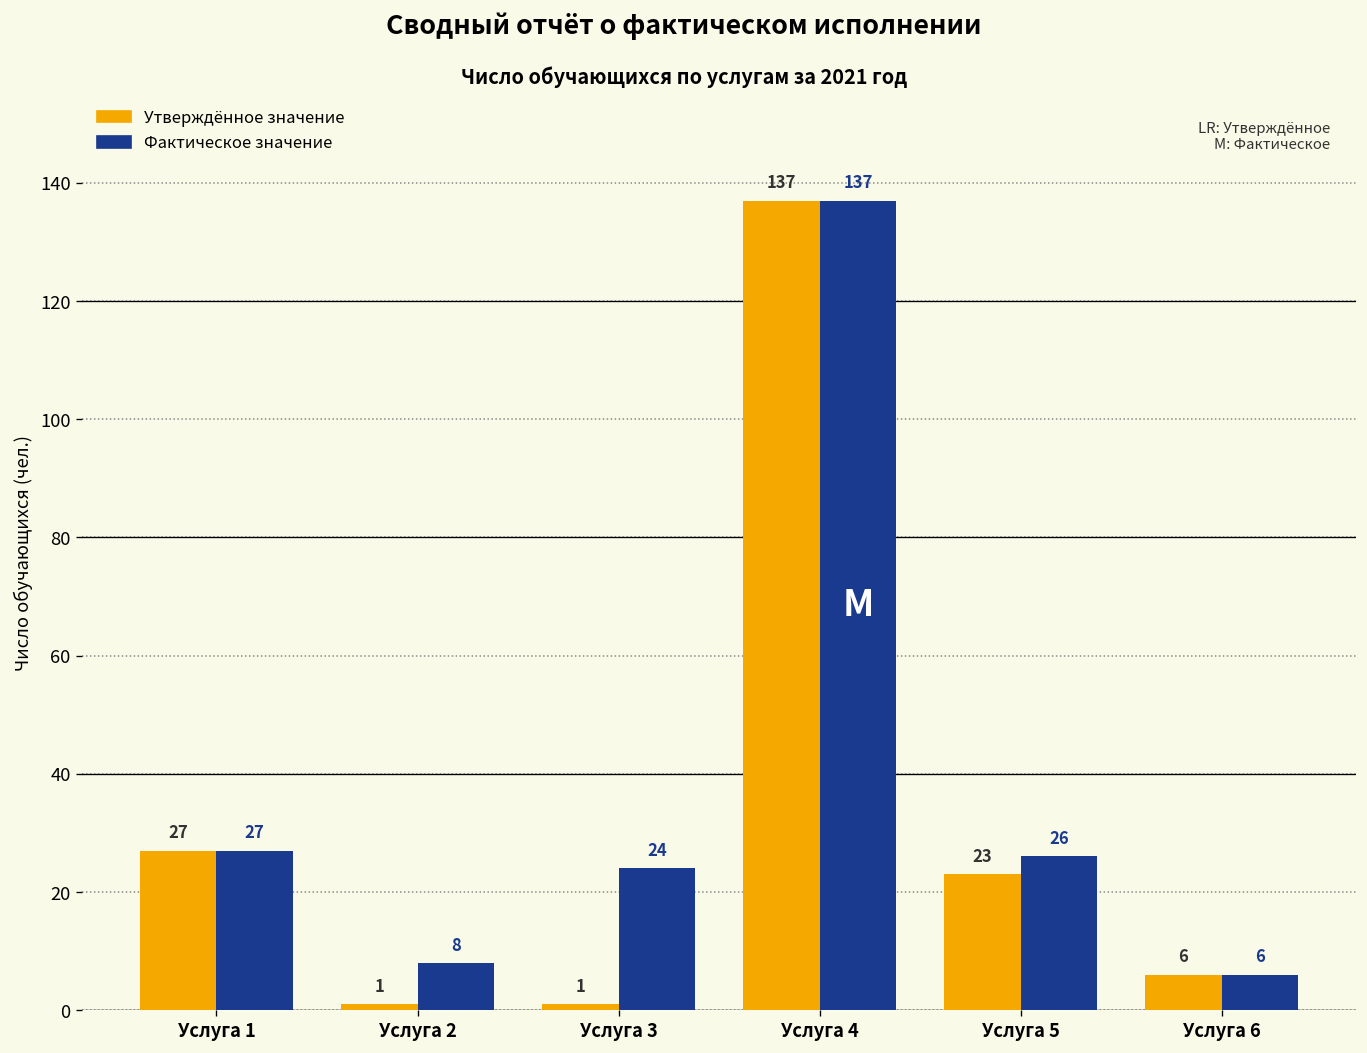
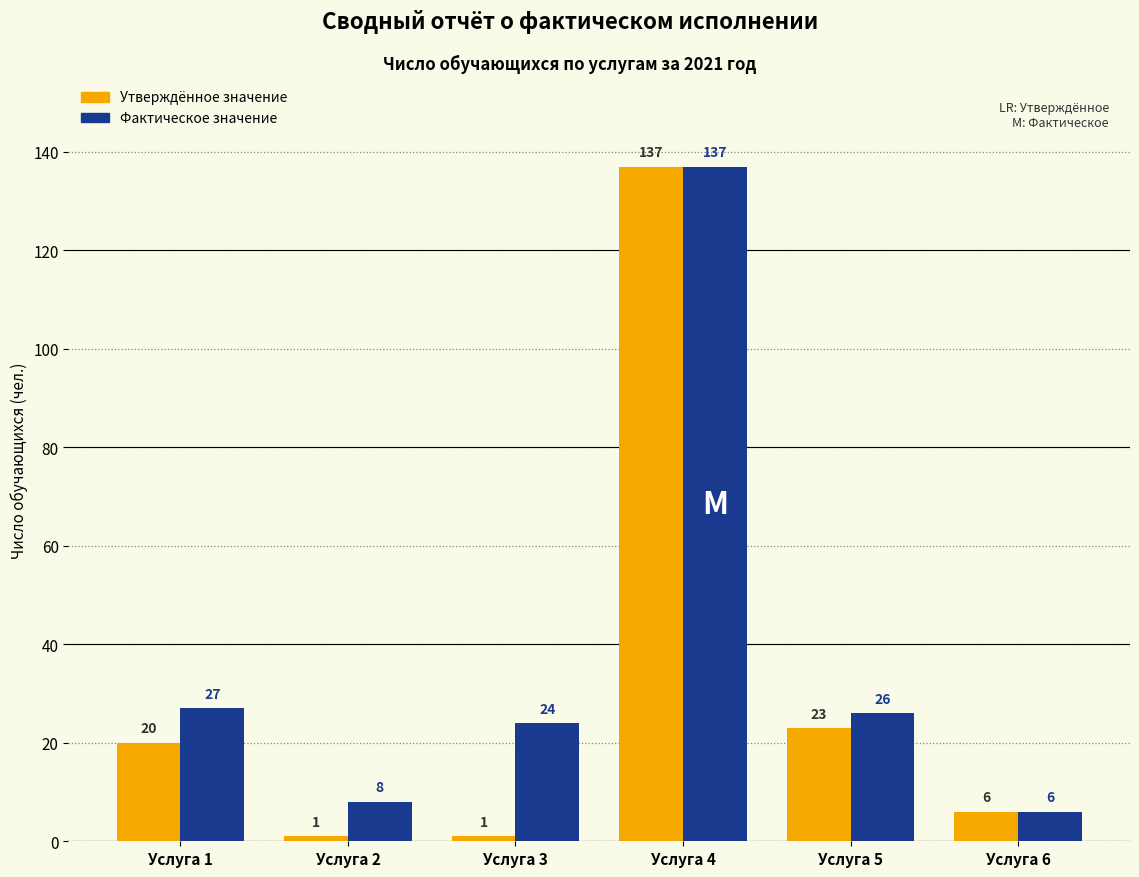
Утверждённое значение, Услуга 1: 27 -> 20
